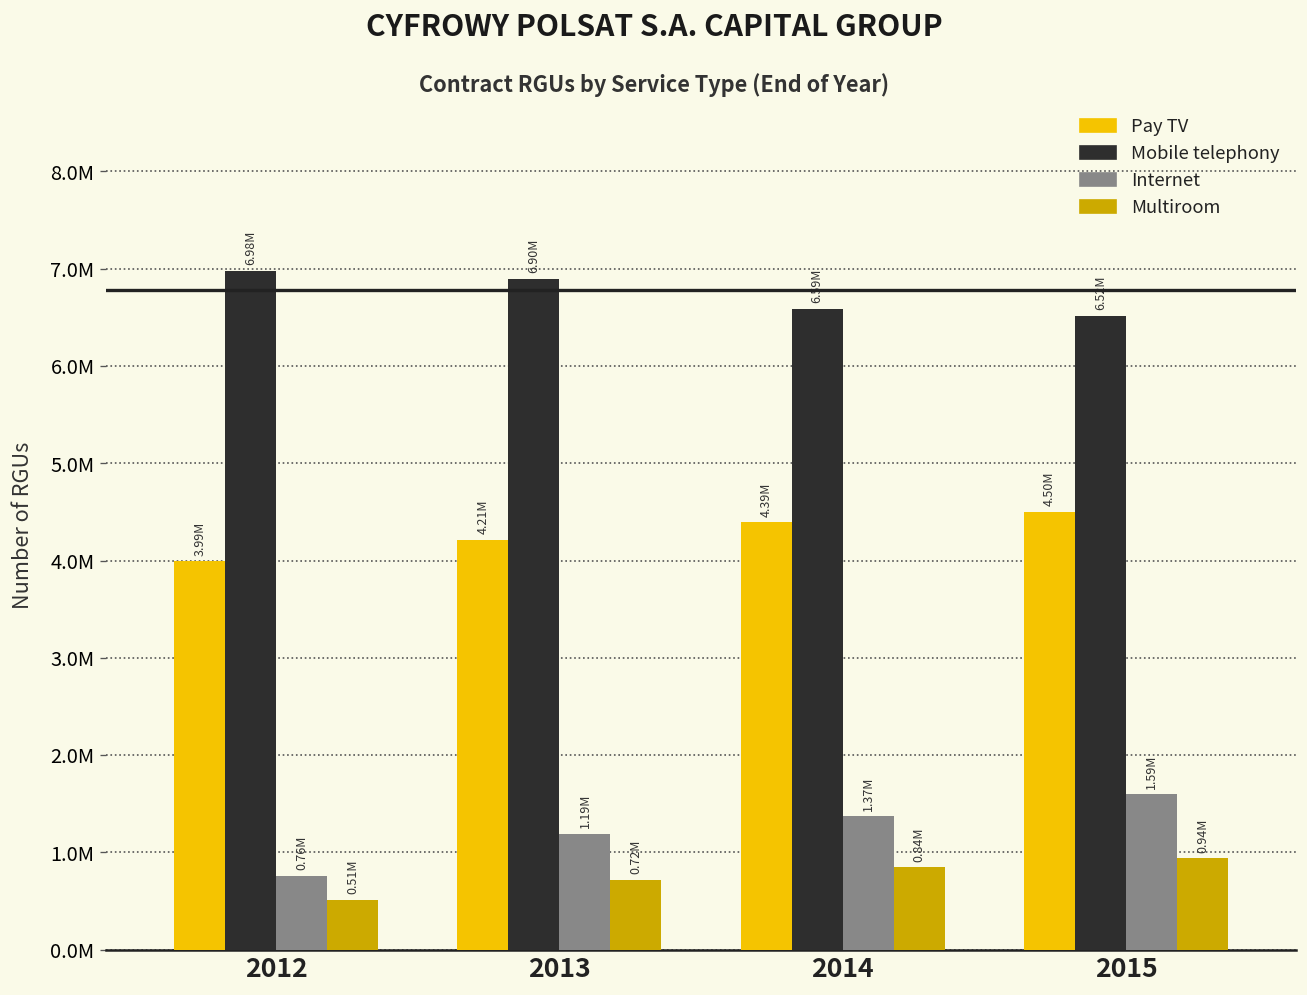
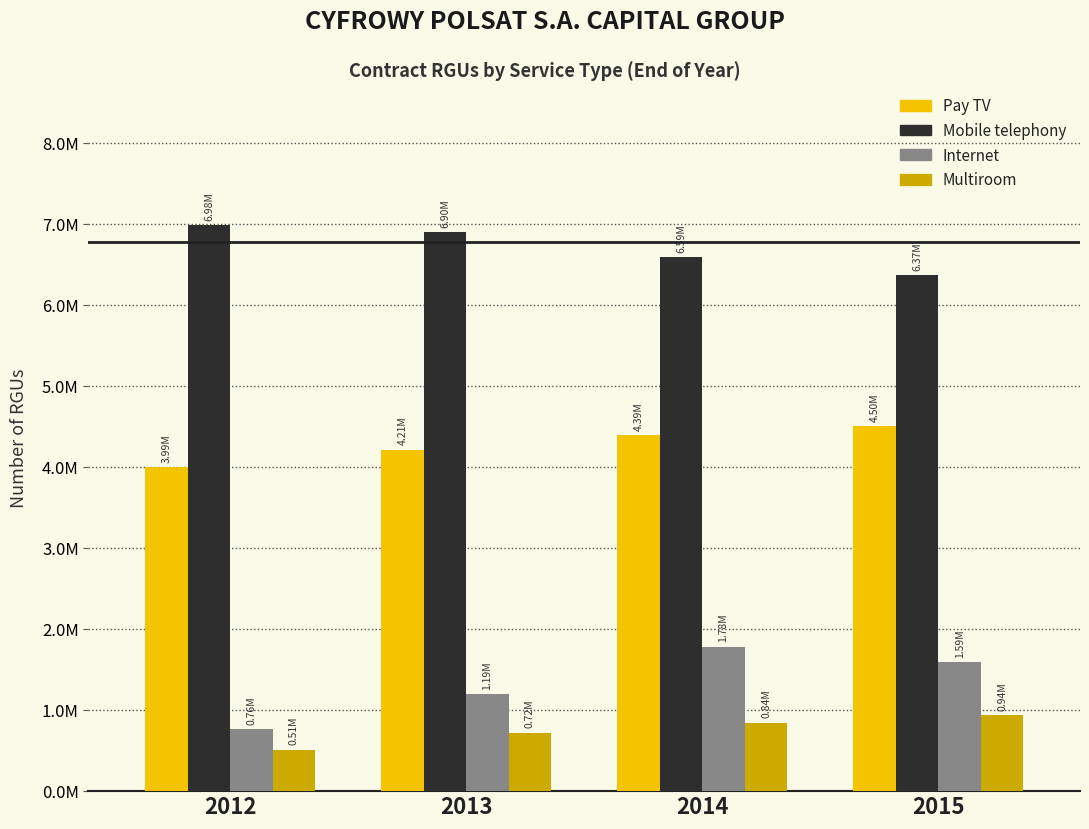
Internet, 2014: 1.37M -> 1.78M
Mobile telephony, 2015: 6.52M -> 6.37M
